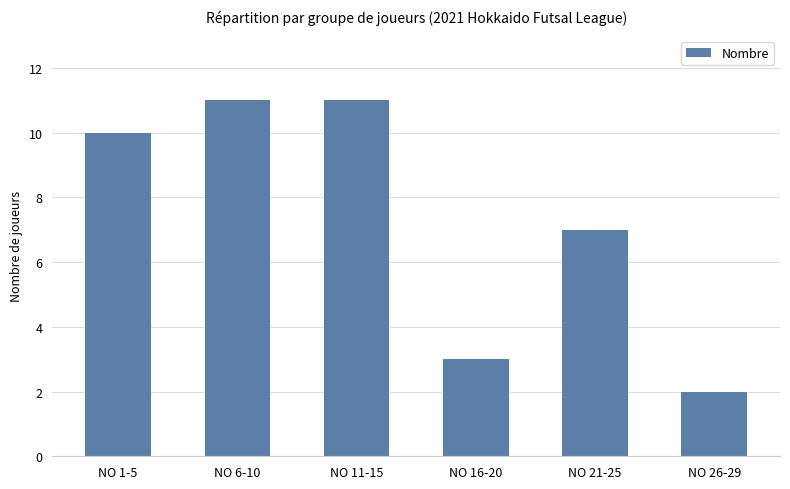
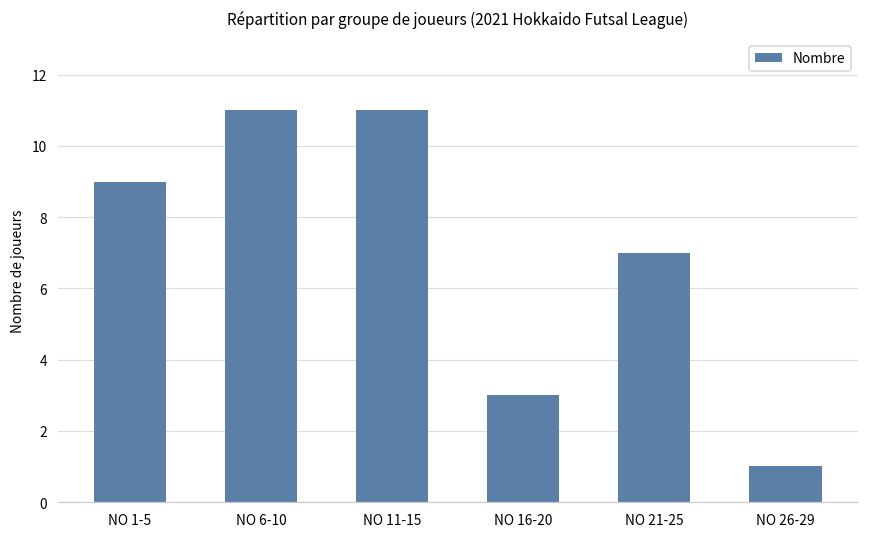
NO 1-5: 10 -> 9
NO 26-29: 2 -> 1
